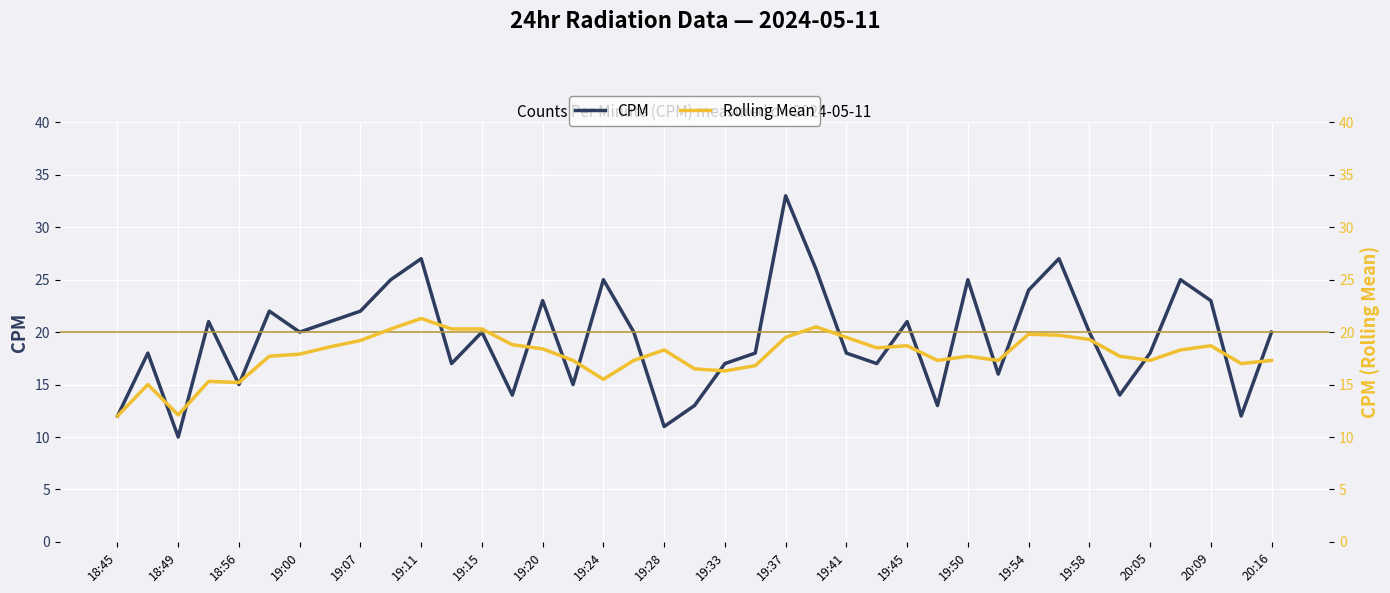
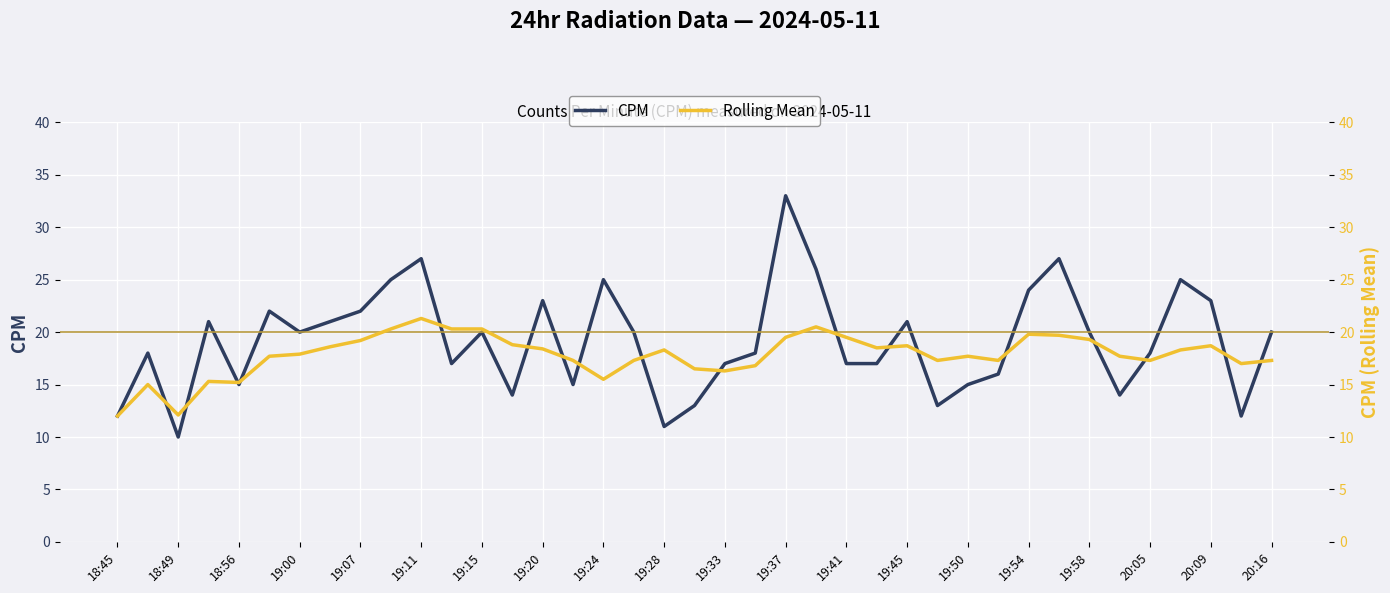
CPM, 19:41: 18 -> 17
CPM, 19:50: 25 -> 15
